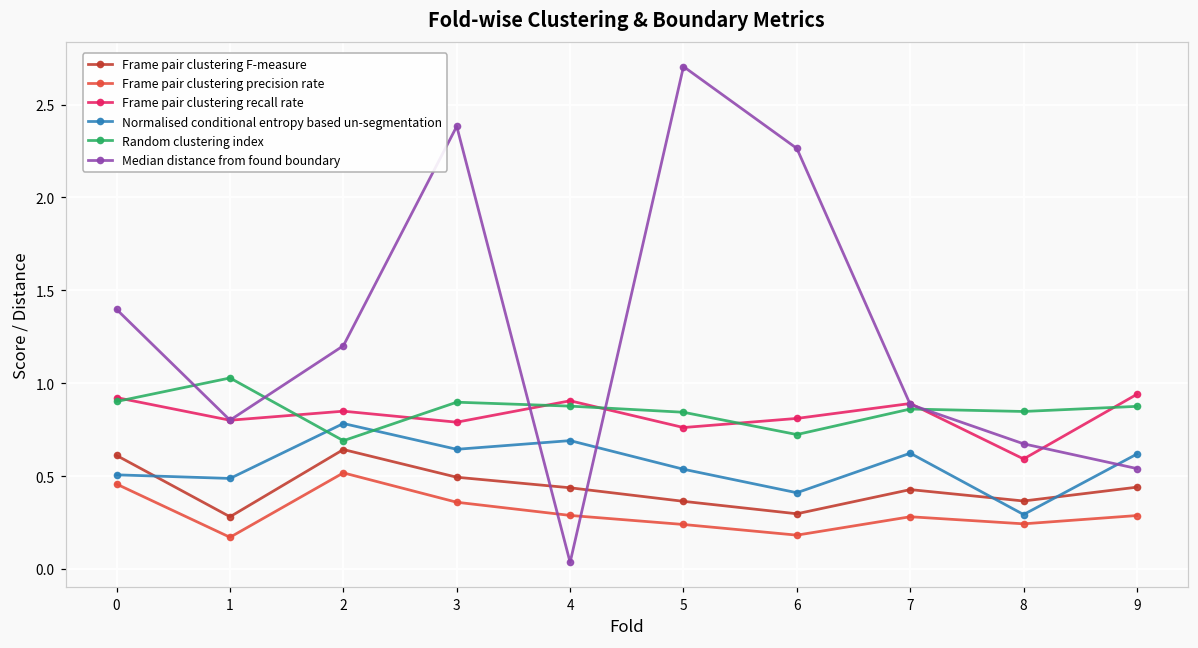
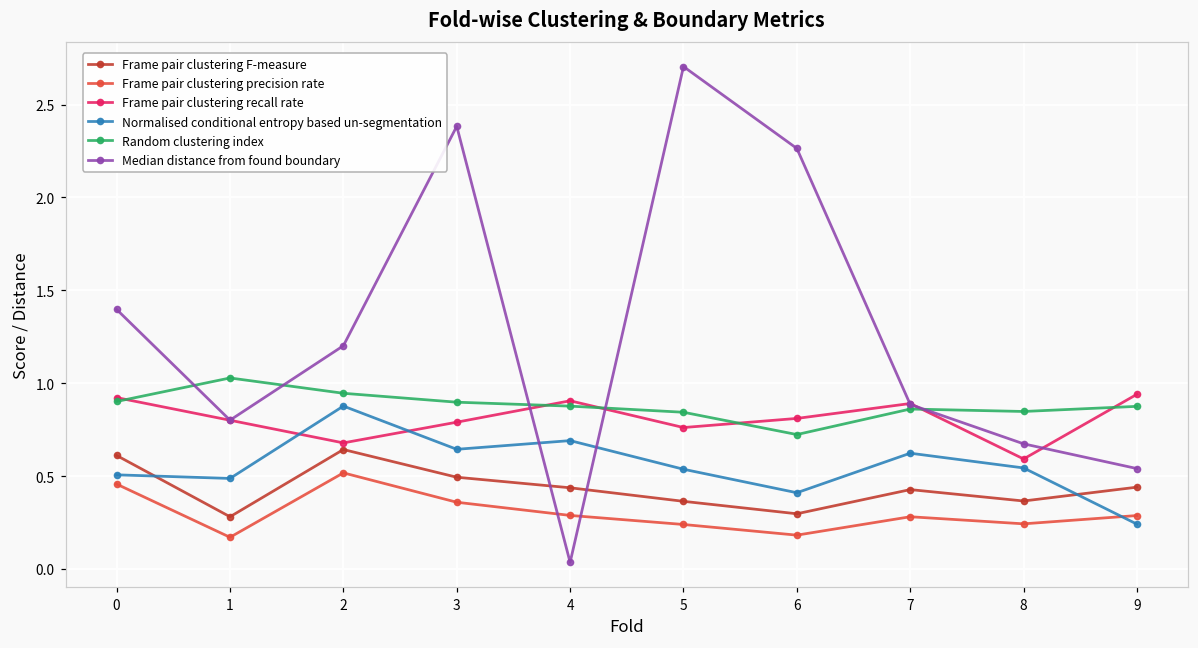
Frame pair clustering recall rate, 2: 0.85 -> 0.68
Normalised conditional entropy based un-segmentation, 2: 0.78 -> 0.88
Random clustering index, 2: 0.69 -> 0.95
Normalised conditional entropy based un-segmentation, 8: 0.29 -> 0.54
Normalised conditional entropy based un-segmentation, 9: 0.62 -> 0.24
